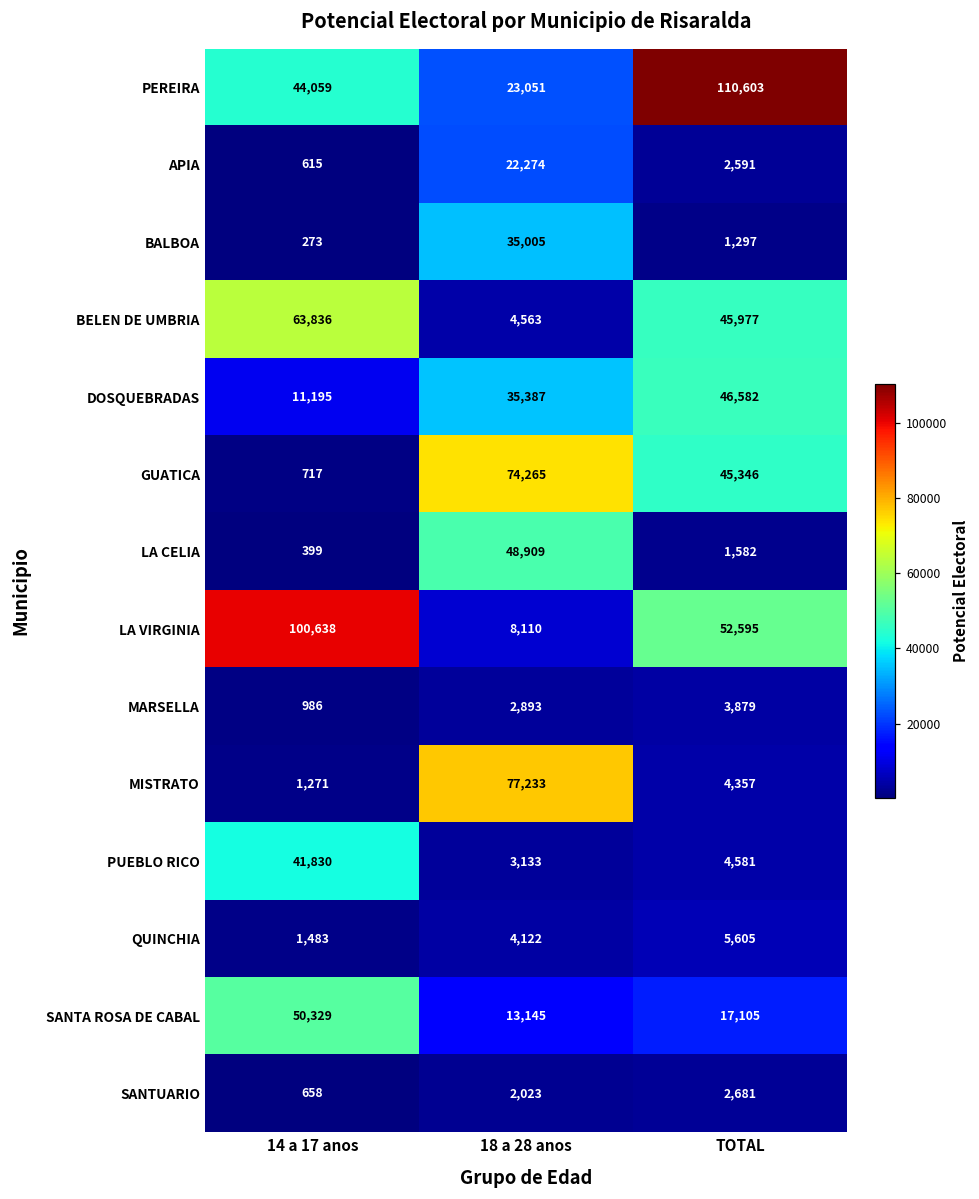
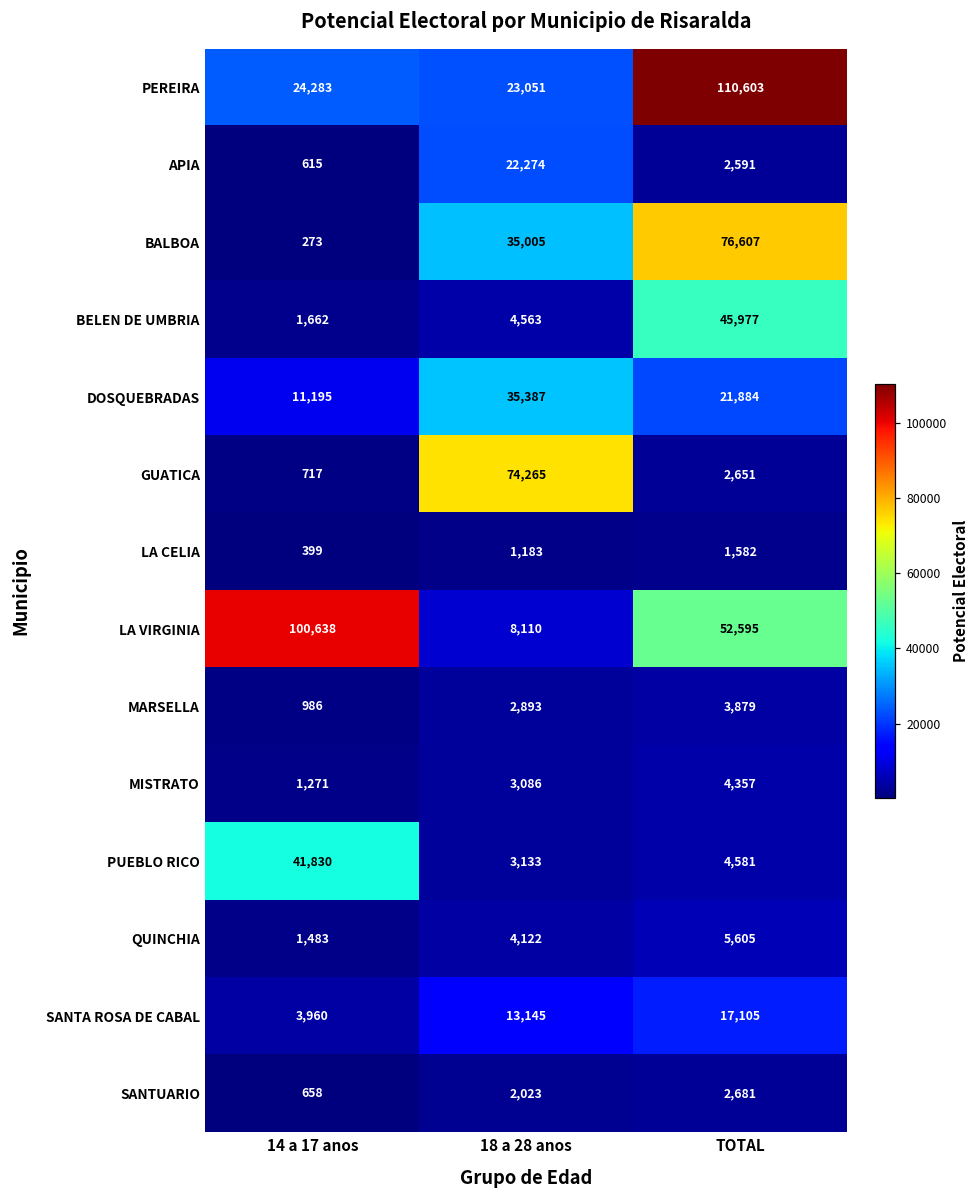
PEREIRA, 14 a 17 anos: 44,059 -> 24,283
BALBOA, TOTAL: 1,297 -> 76,607
BELEN DE UMBRIA, 14 a 17 anos: 63,836 -> 1,662
DOSQUEBRADAS, TOTAL: 46,582 -> 21,884
GUATICA, TOTAL: 45,346 -> 2,651
LA CELIA, 18 a 28 anos: 48,909 -> 1,183
MISTRATO, 18 a 28 anos: 77,233 -> 3,086
SANTA ROSA DE CABAL, 14 a 17 anos: 50,329 -> 3,960
